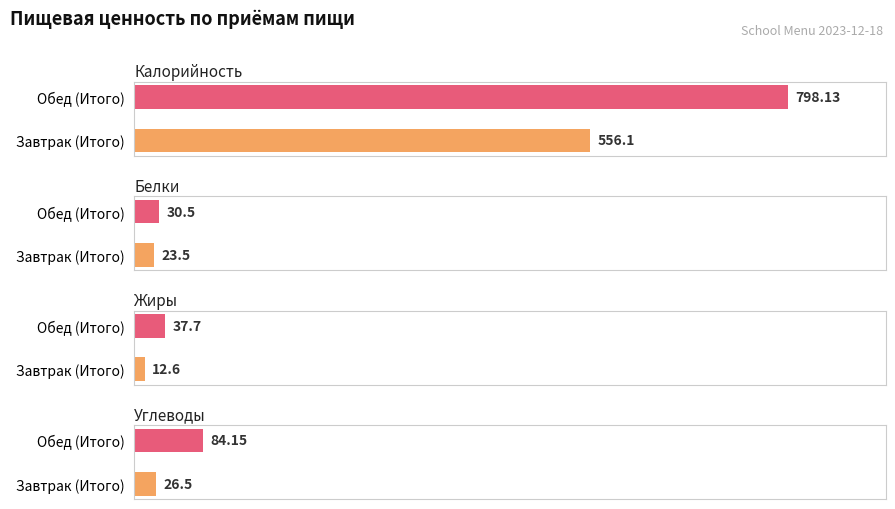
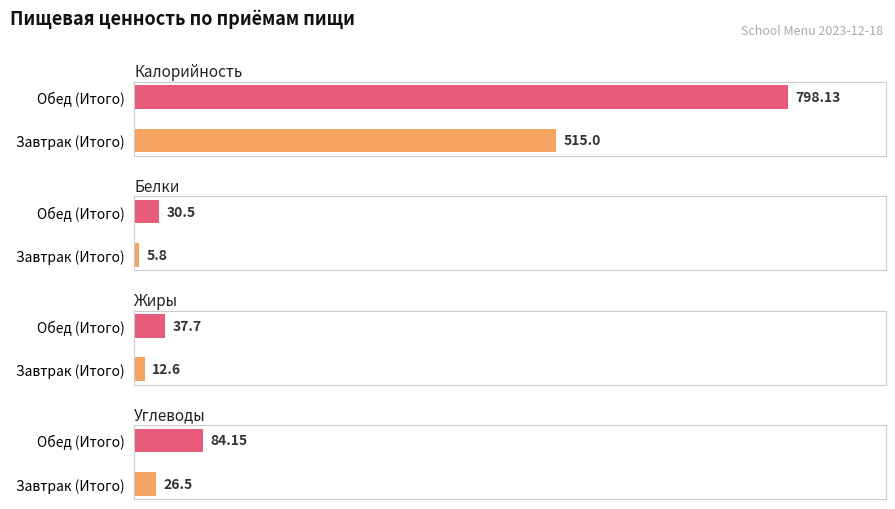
Калорийность, Завтрак (Итого): 556.1 -> 515.0
Белки, Завтрак (Итого): 23.5 -> 5.8
